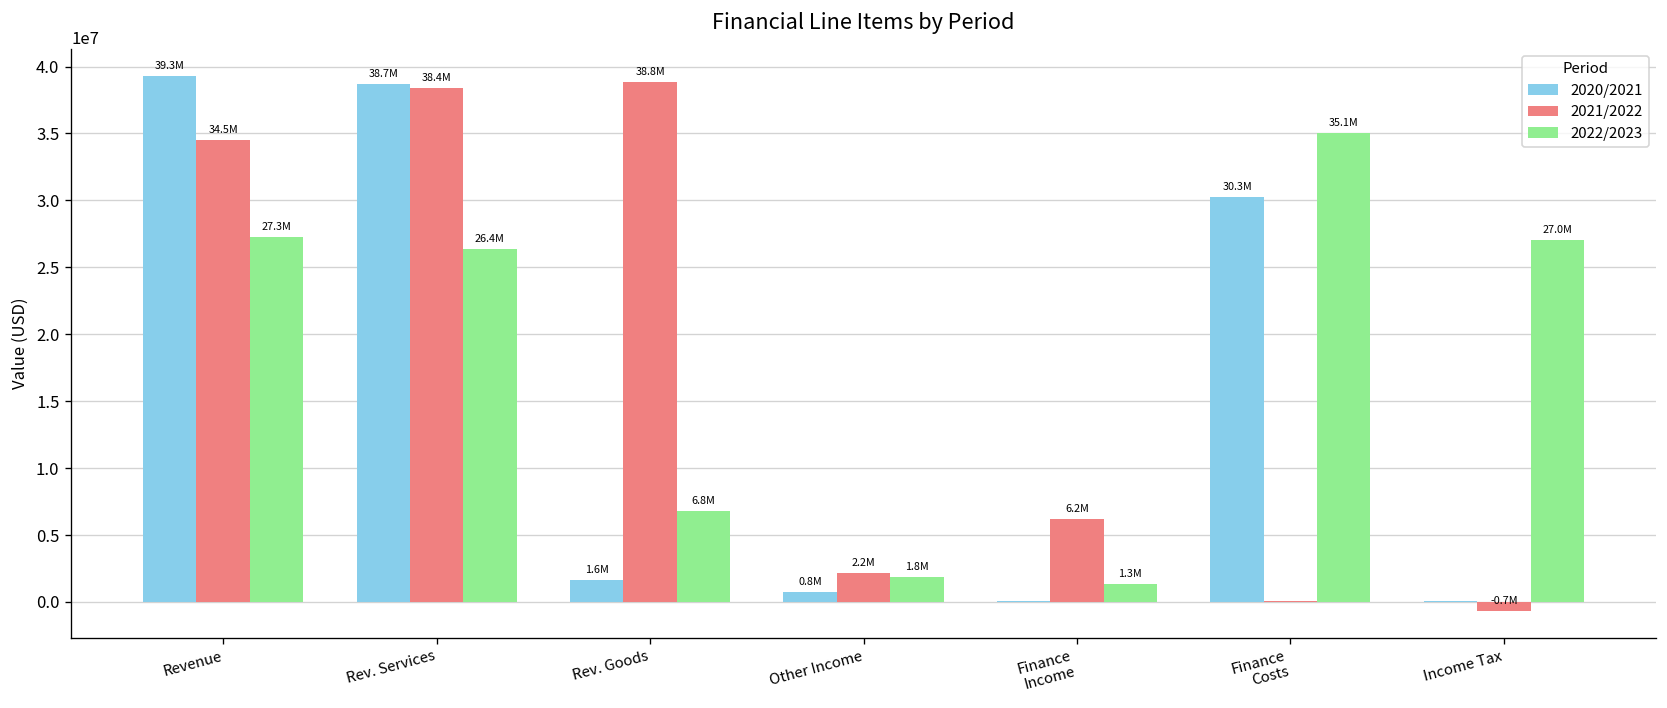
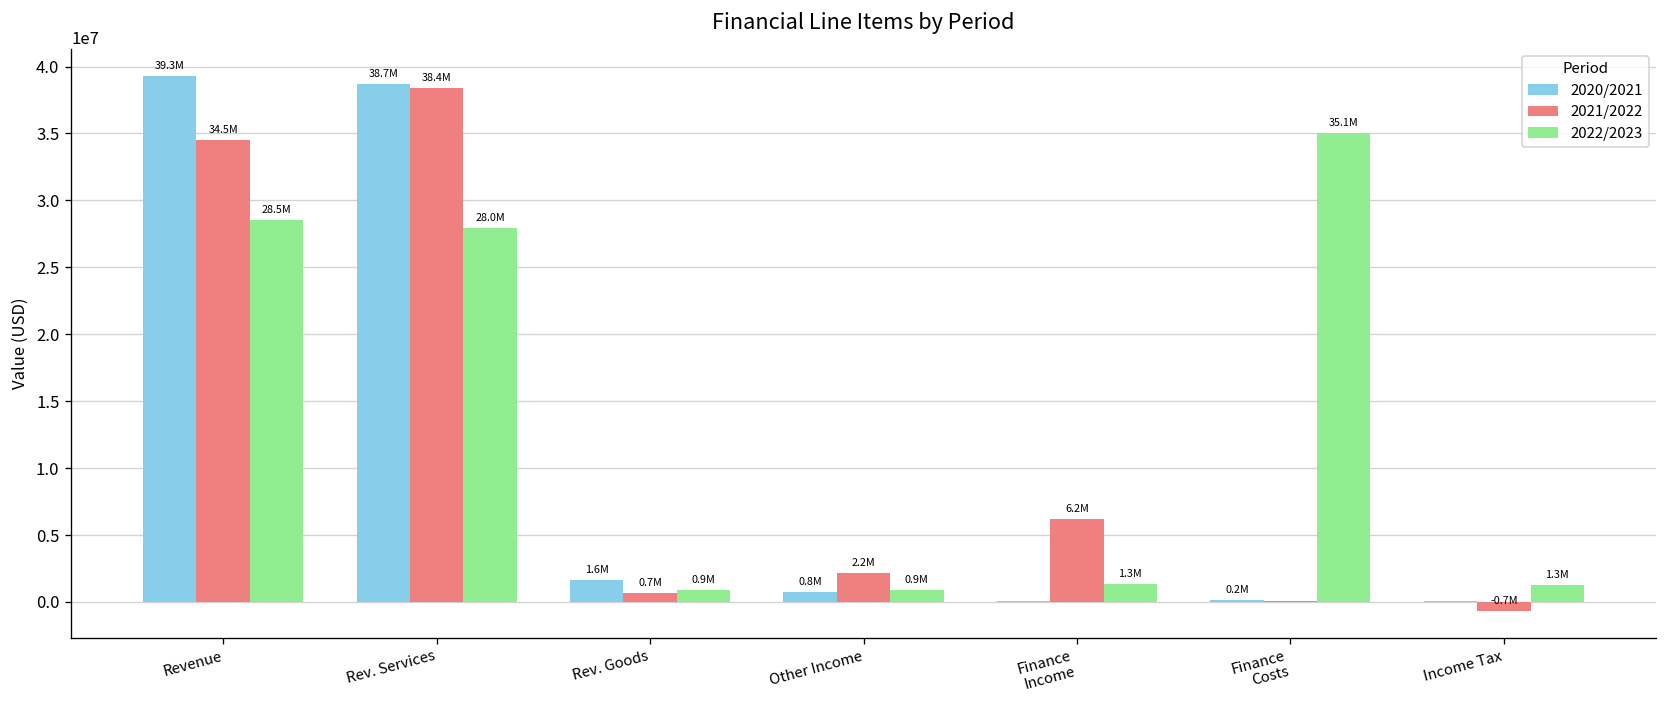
2022/2023, Revenue: 27.3M -> 28.5M
2022/2023, Rev. Services: 26.4M -> 28.0M
2021/2022, Rev. Goods: 38.8M -> 0.7M
2022/2023, Rev. Goods: 6.8M -> 0.9M
2022/2023, Other Income: 1.8M -> 0.9M
2020/2021, Finance Costs: 30.3M -> 0.2M
2022/2023, Income Tax: 27.0M -> 1.3M
